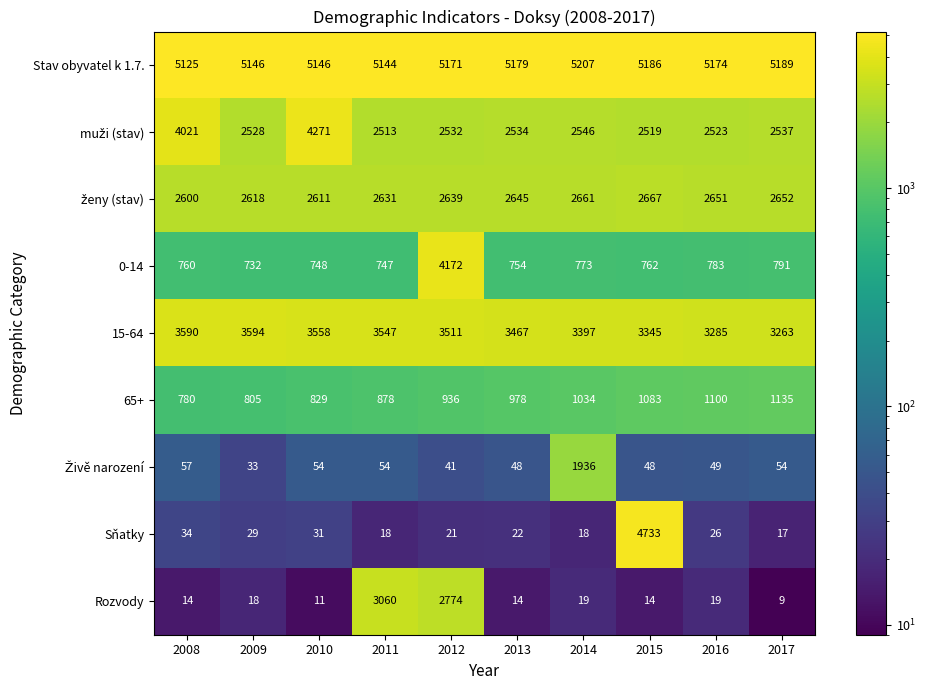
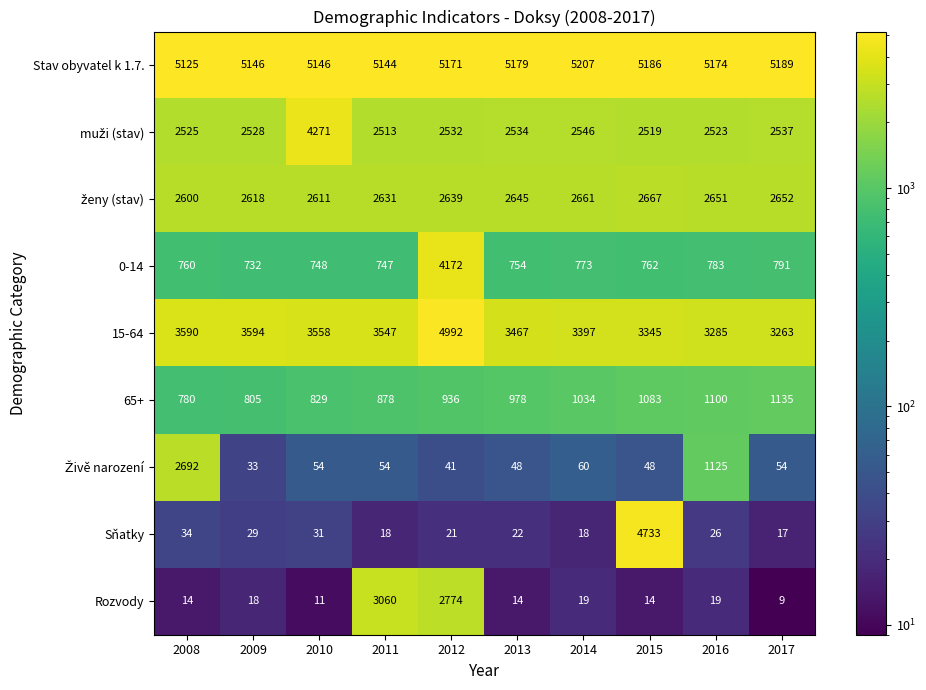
muži (stav), 2008: 4021 -> 2525
15-64, 2012: 3511 -> 4992
Živě narození, 2008: 57 -> 2692
Živě narození, 2014: 1936 -> 60
Živě narození, 2016: 49 -> 1125
